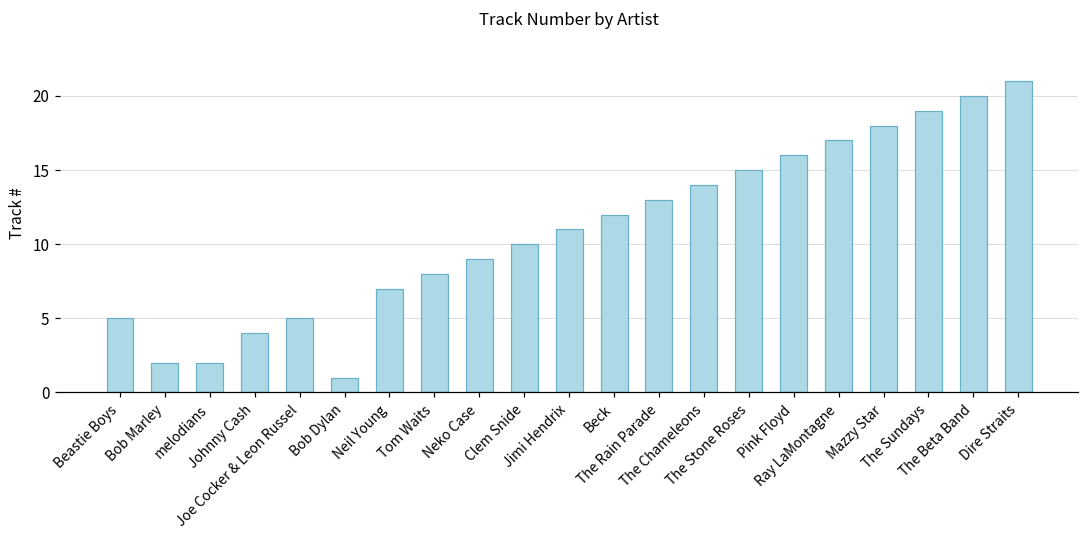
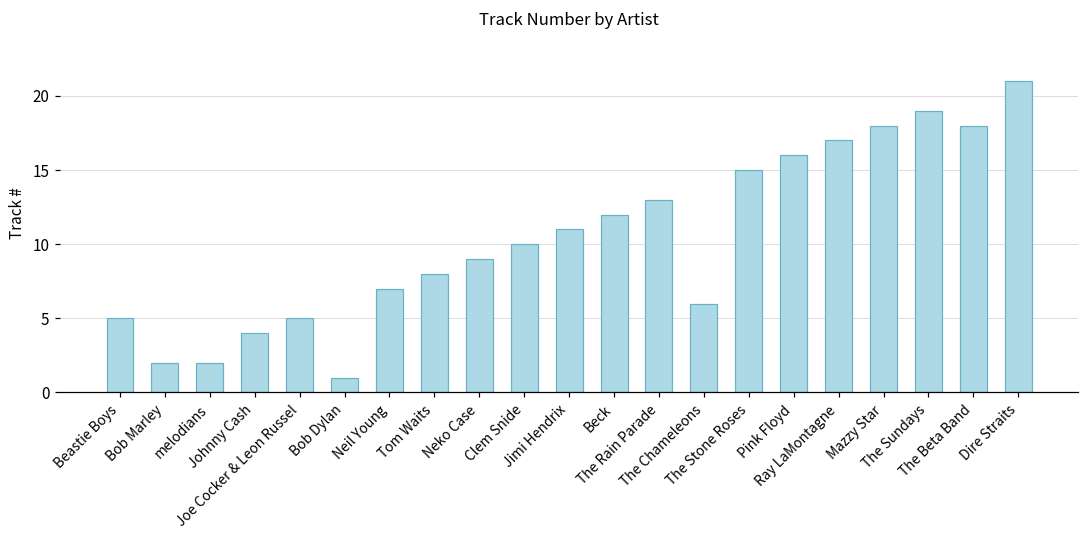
The Chameleons: 14 -> 6
The Beta Band: 20 -> 18
